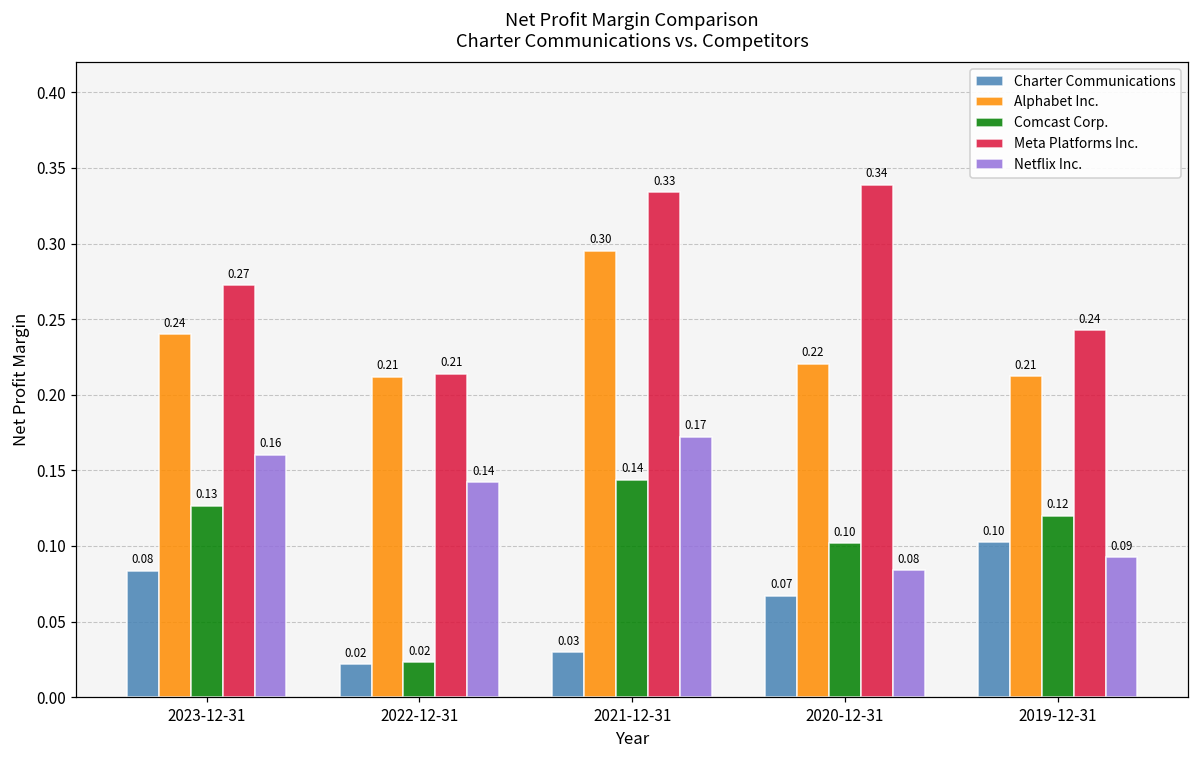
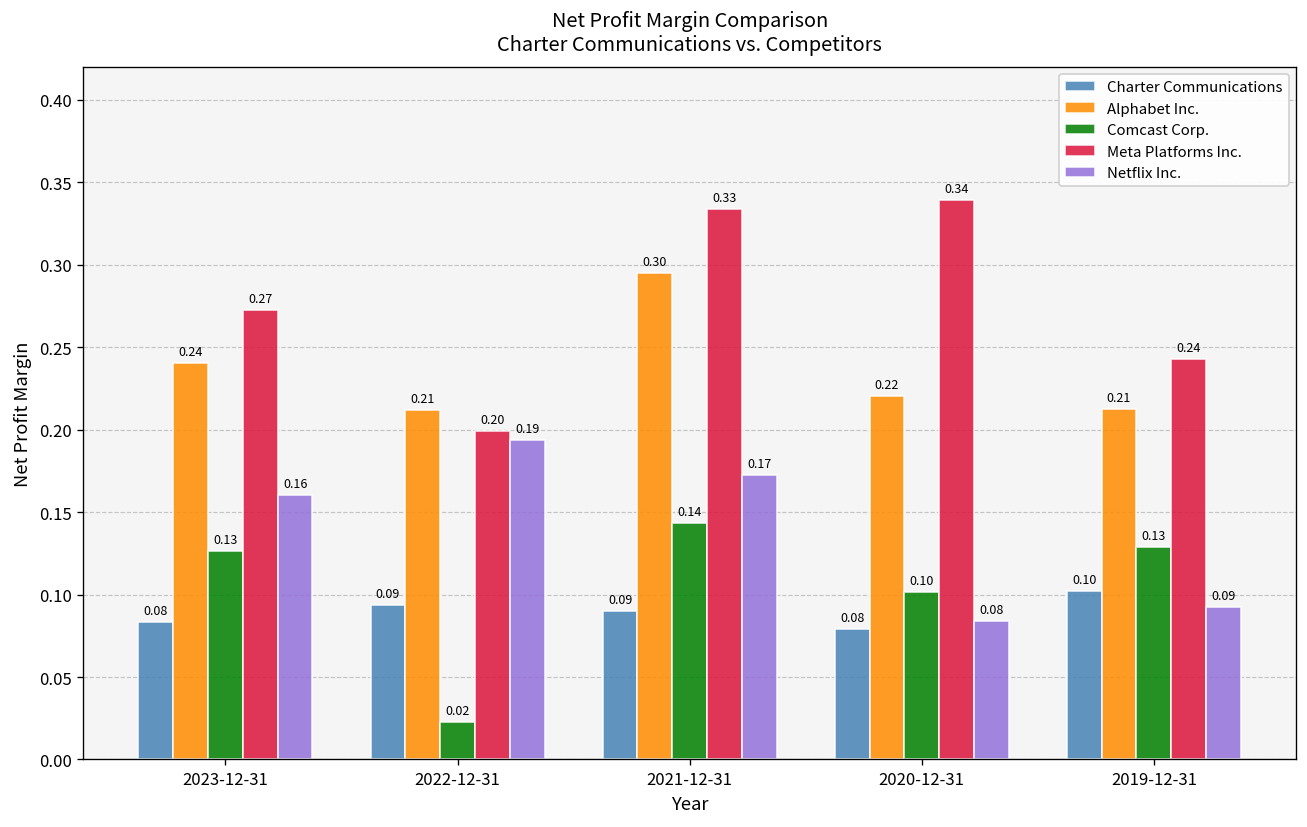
Charter Communications, 2022-12-31: 0.02 -> 0.09
Meta Platforms Inc., 2022-12-31: 0.21 -> 0.20
Netflix Inc., 2022-12-31: 0.14 -> 0.19
Charter Communications, 2021-12-31: 0.03 -> 0.09
Charter Communications, 2020-12-31: 0.07 -> 0.08
Comcast Corp., 2019-12-31: 0.12 -> 0.13
